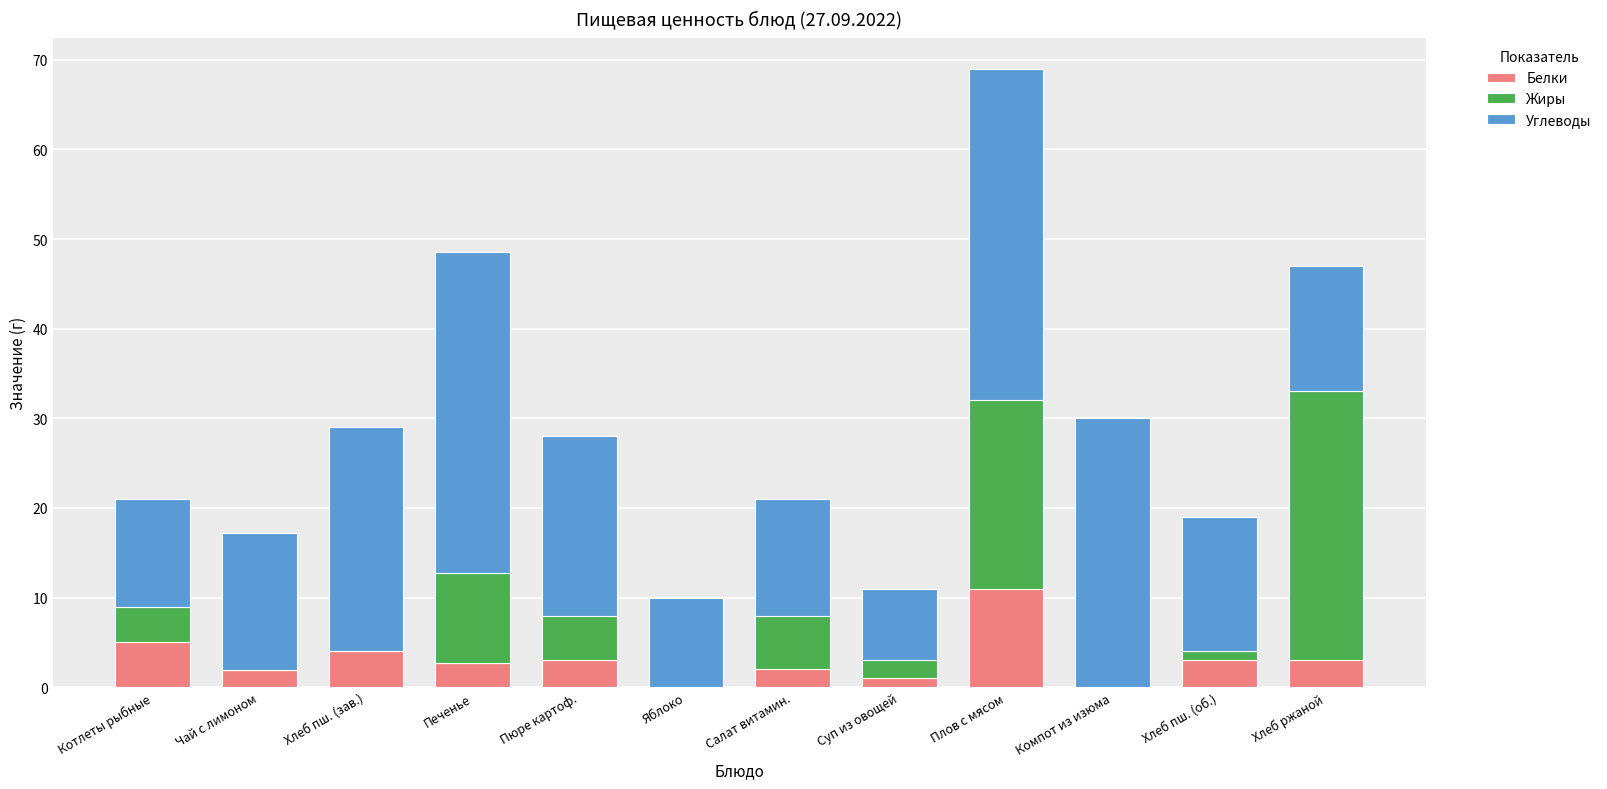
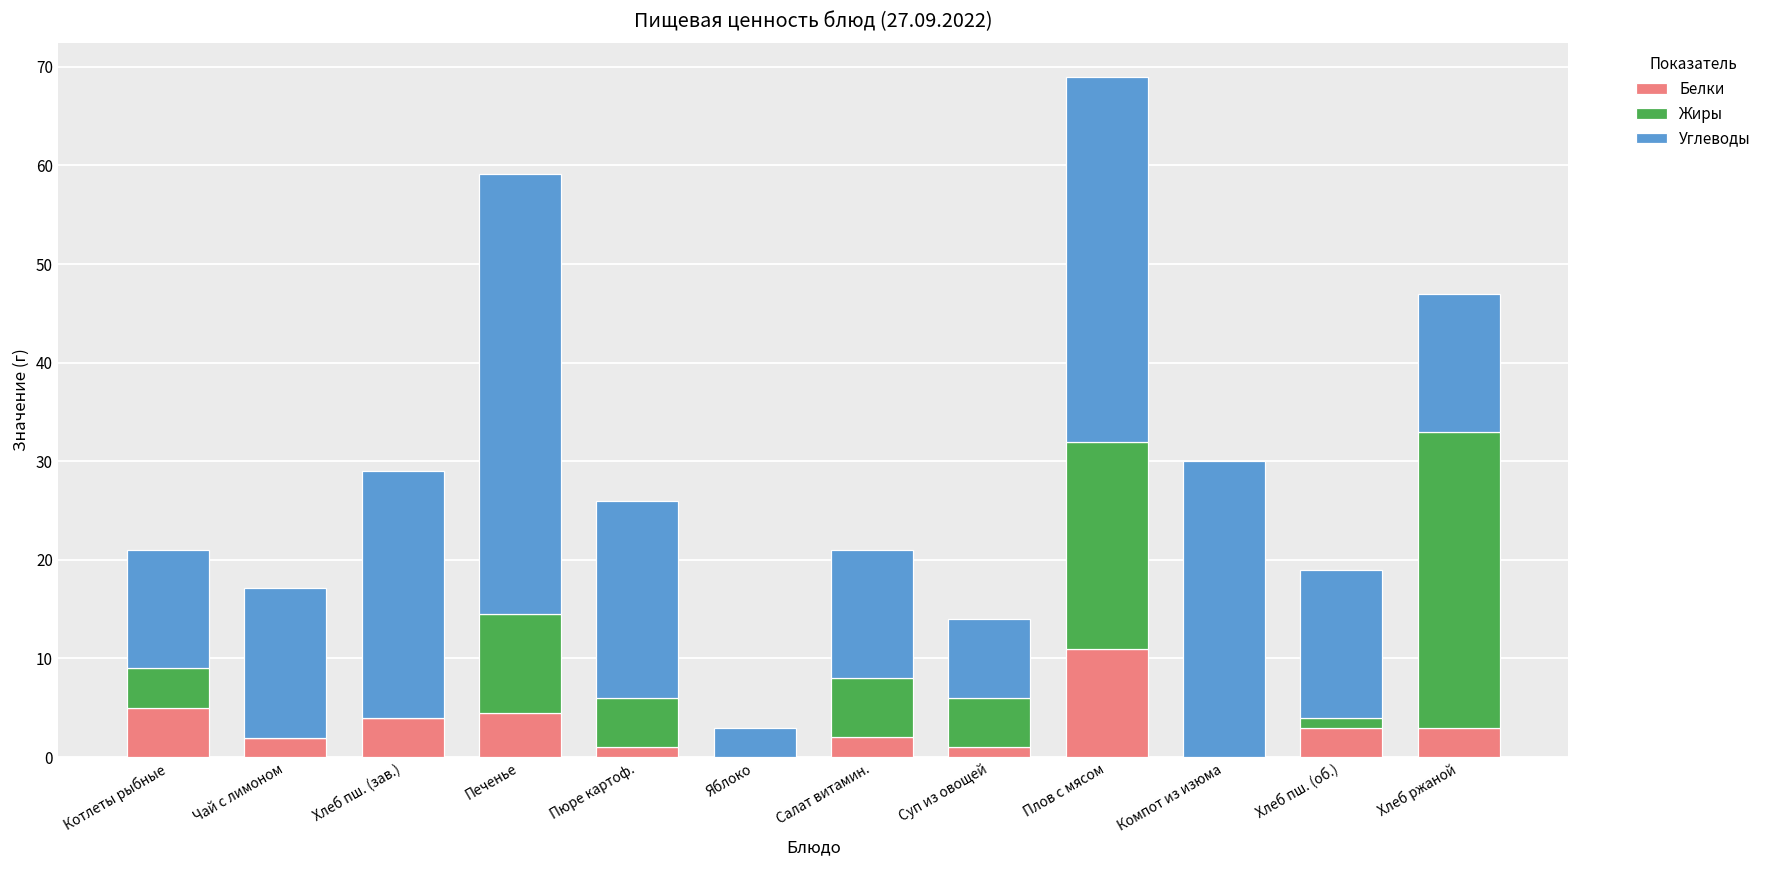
Белки, Печенье: 3 -> 5
Углеводы, Печенье: 36 -> 45
Белки, Пюре картоф.: 3 -> 1
Углеводы, Яблоко: 10 -> 3
Жиры, Суп из овощей: 2 -> 5
